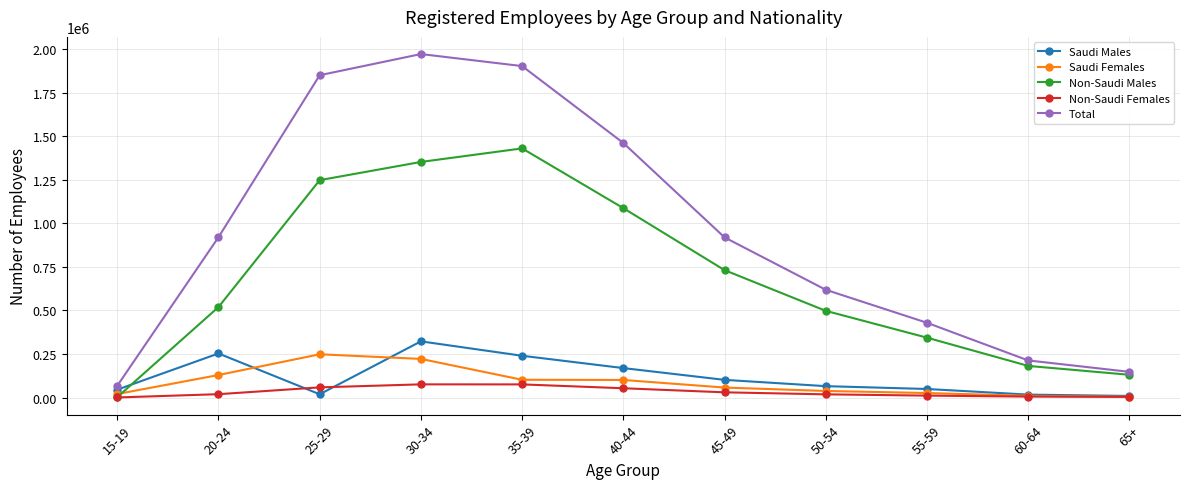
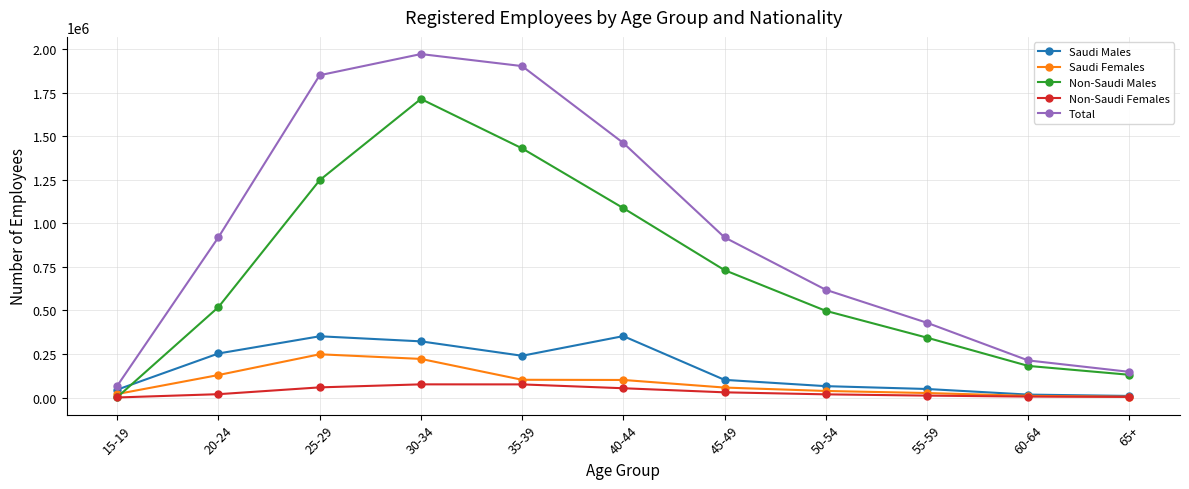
Saudi Males, 25-29: 20000 -> 350000
Non-Saudi Males, 30-34: 1350000 -> 1710000
Saudi Males, 40-44: 170000 -> 350000
